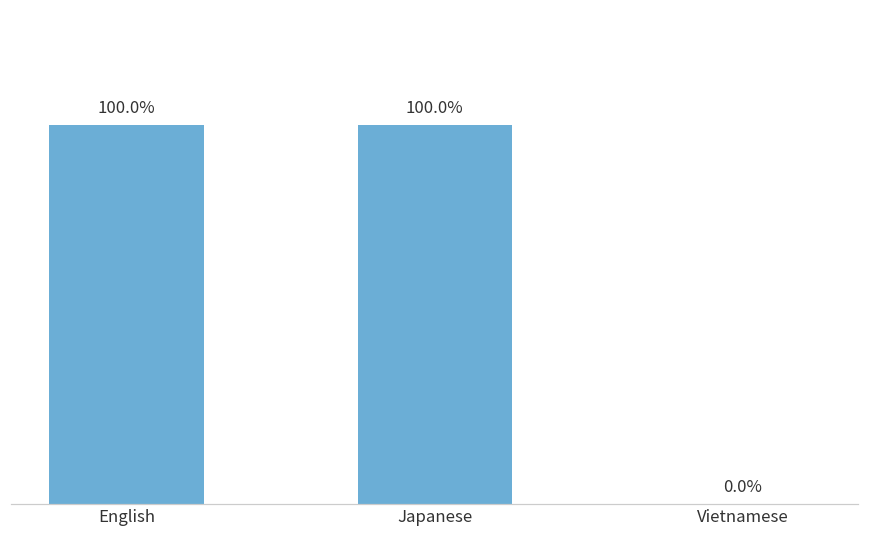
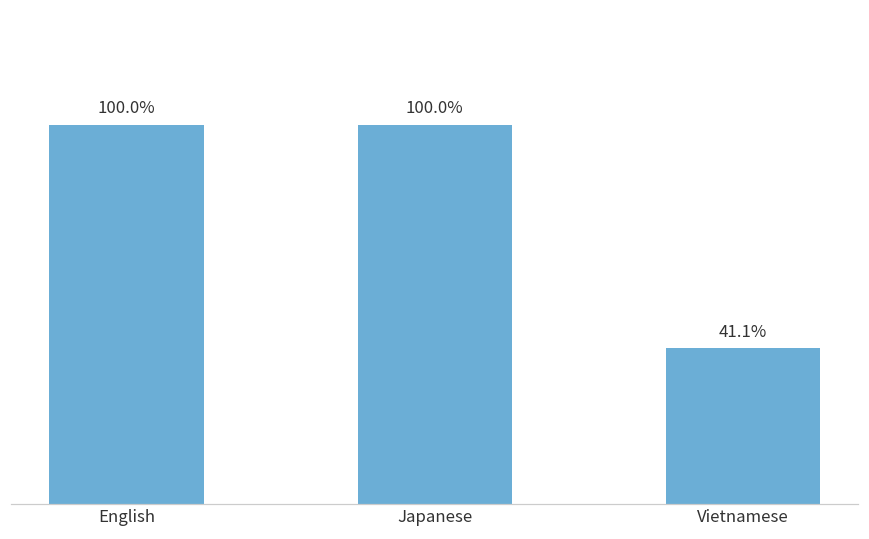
Vietnamese: 0.0% -> 41.1%
